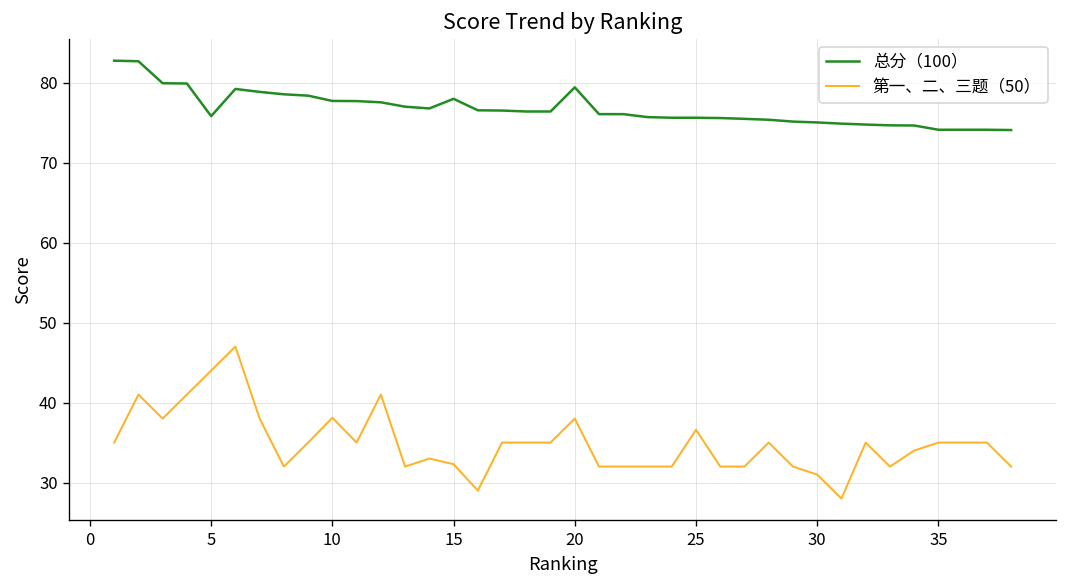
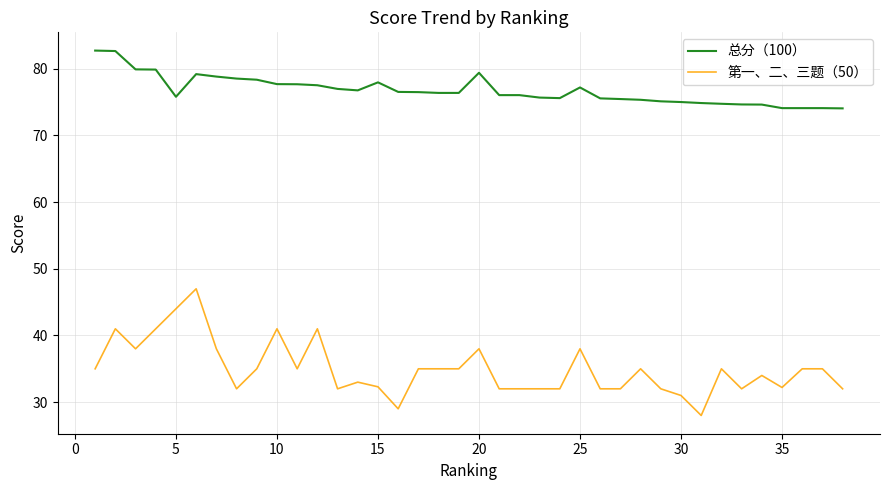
第一、二、三题（50）, 10: 38 -> 41
总分（100）, 25: 76 -> 77
第一、二、三题（50）, 25: 37 -> 38
第一、二、三题（50）, 35: 35 -> 32
